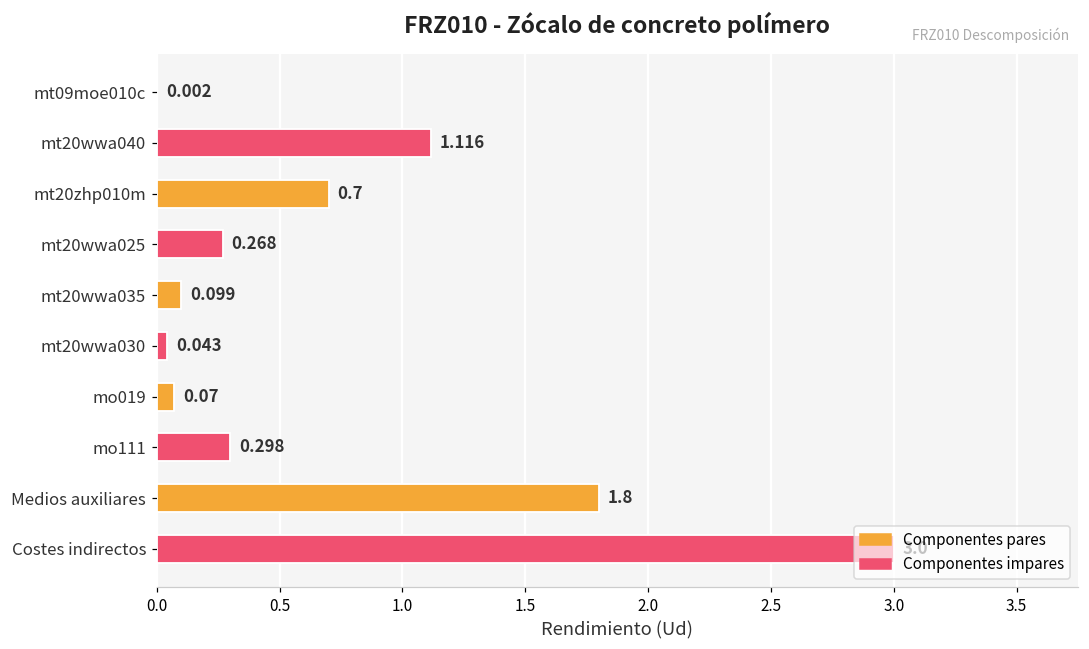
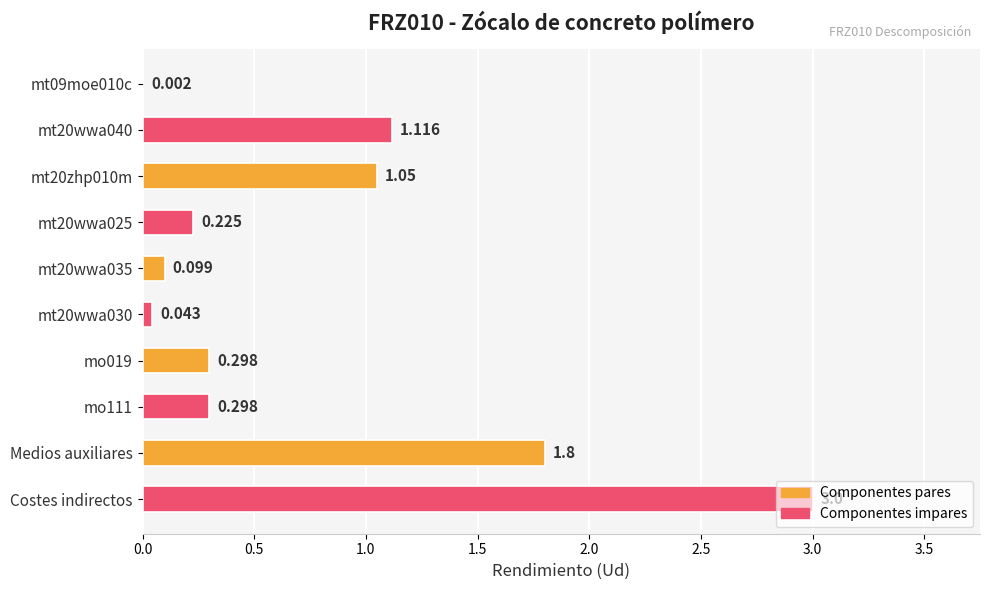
mt20zhp010m: 0.7 -> 1.05
mt20wwa025: 0.268 -> 0.225
mo019: 0.07 -> 0.298
